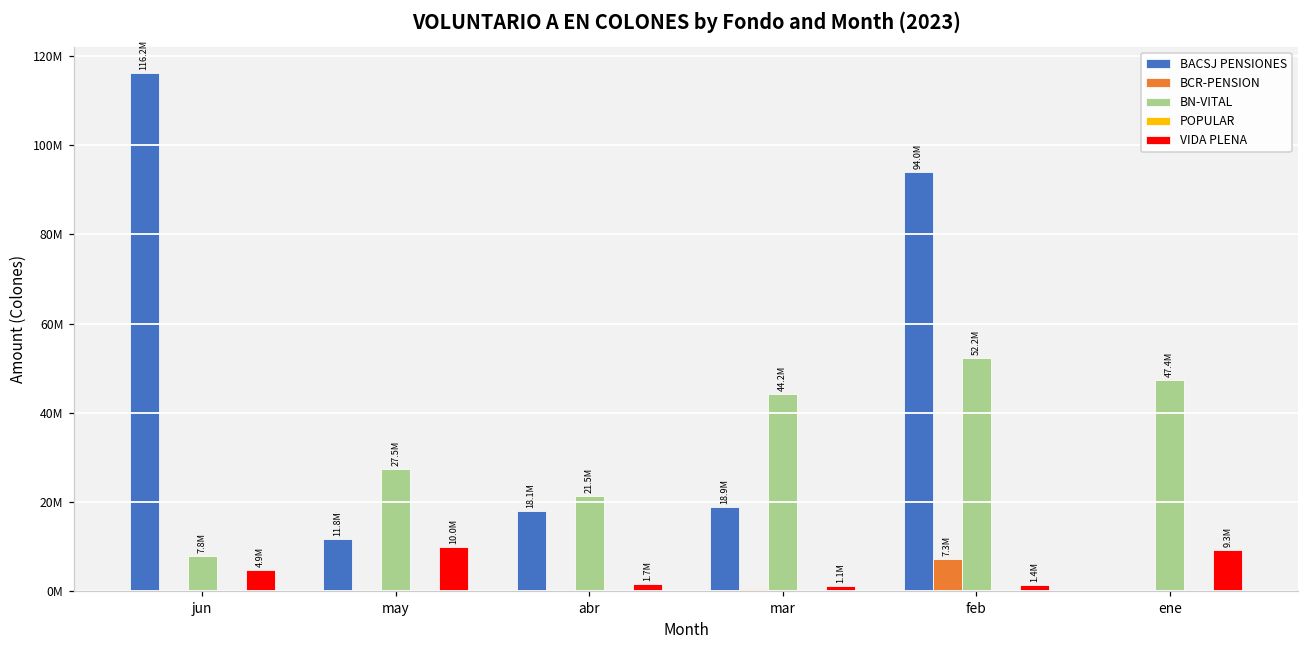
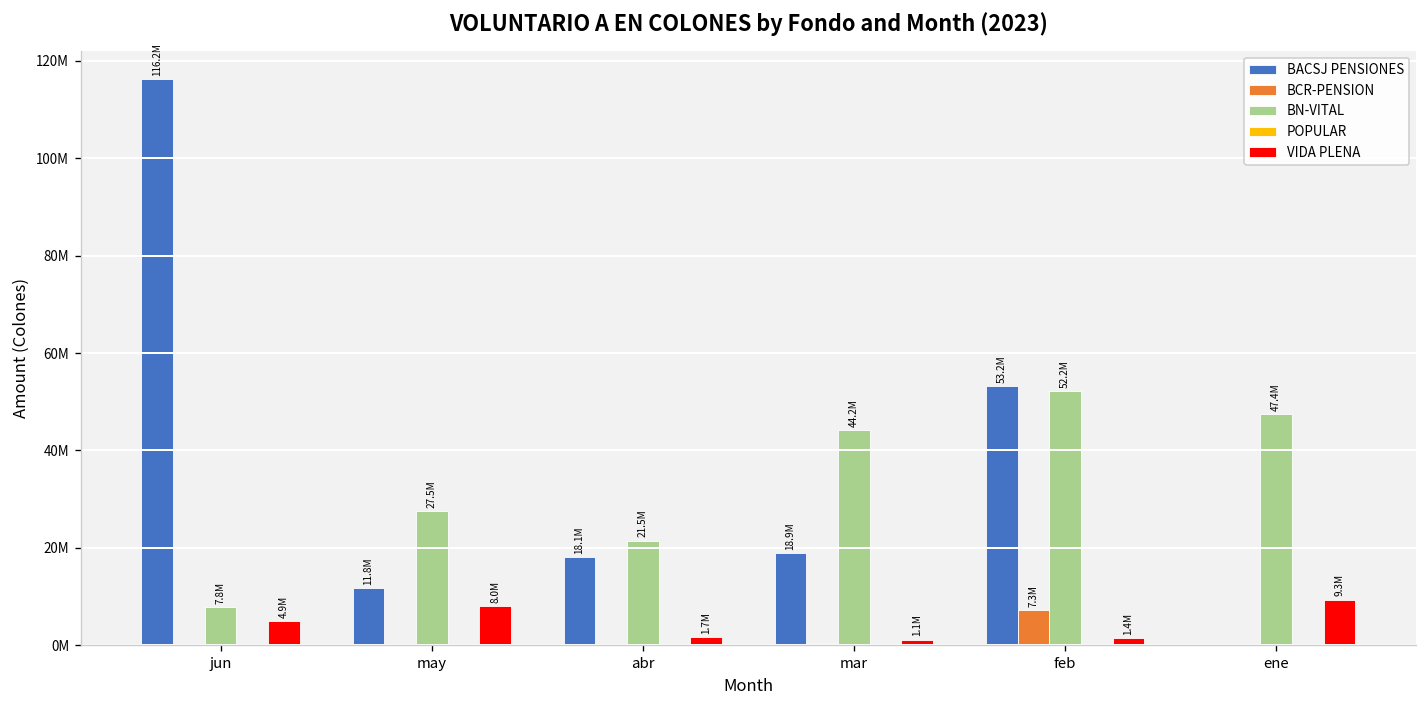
VIDA PLENA, may: 10.0M -> 8.0M
BACSJ PENSIONES, feb: 94.0M -> 53.2M
